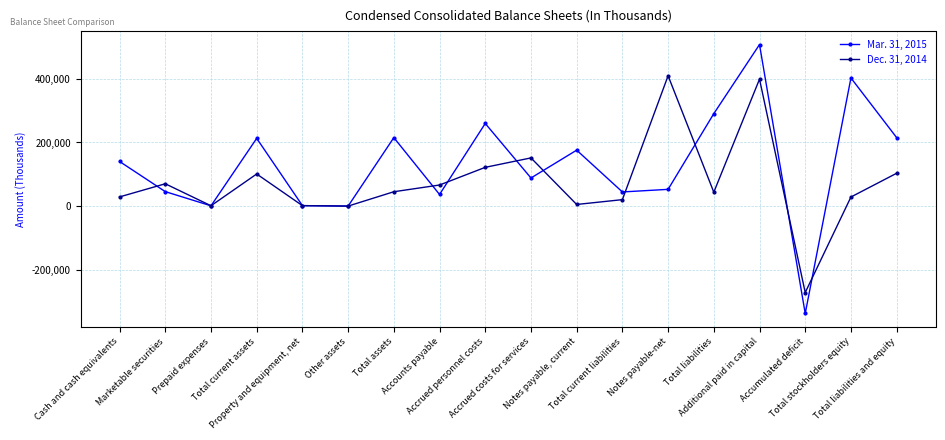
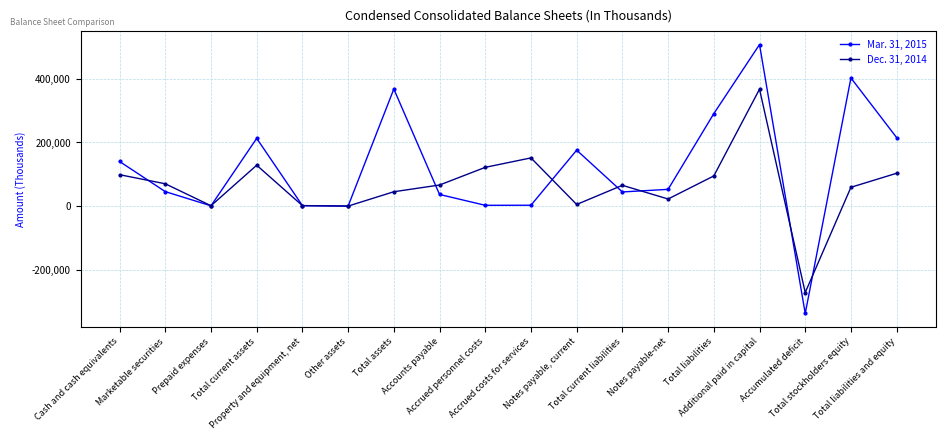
Dec. 31, 2014, Cash and cash equivalents: 30,000 -> 100,000
Dec. 31, 2014, Total current assets: 100,000 -> 130,000
Mar. 31, 2015, Total assets: 220,000 -> 370,000
Mar. 31, 2015, Accrued personnel costs: 260,000 -> 0
Mar. 31, 2015, Accrued costs for services: 90,000 -> 0
Dec. 31, 2014, Total current liabilities: 20,000 -> 70,000
Dec. 31, 2014, Notes payable-net: 410,000 -> 20,000
Dec. 31, 2014, Total liabilities: 40,000 -> 100,000
Dec. 31, 2014, Additional paid in capital: 400,000 -> 370,000
Dec. 31, 2014, Total stockholders equity: 30,000 -> 60,000
